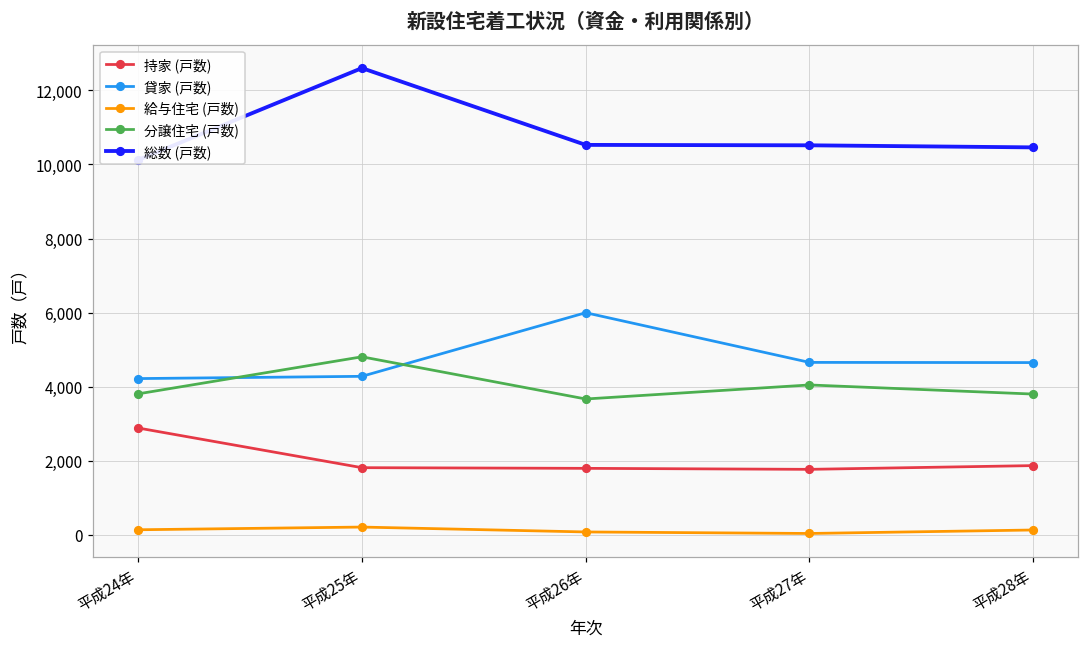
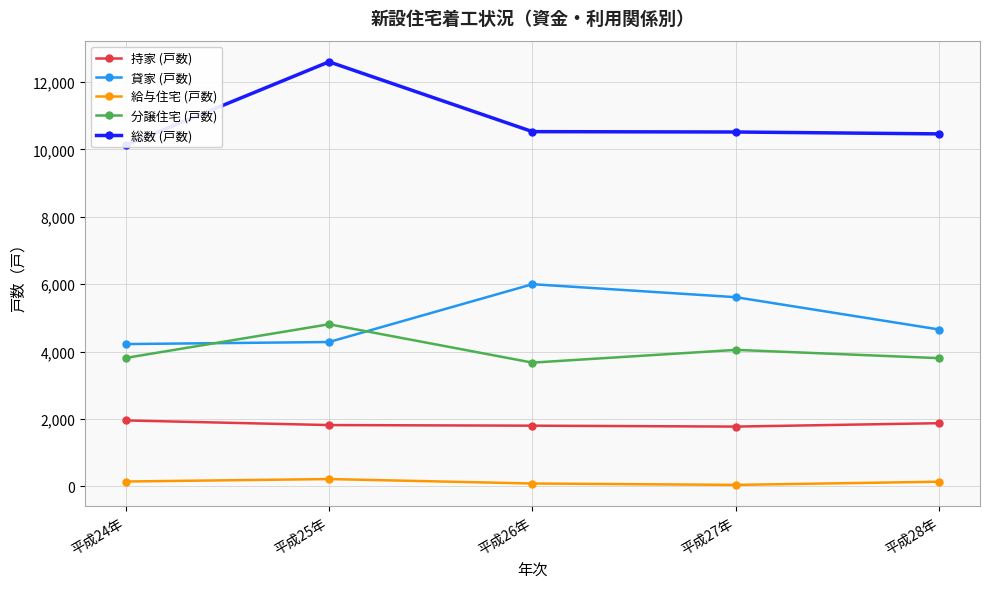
持家 (戸数), 平成24年: 2,900 -> 2,000
貸家 (戸数), 平成27年: 4,700 -> 5,600
